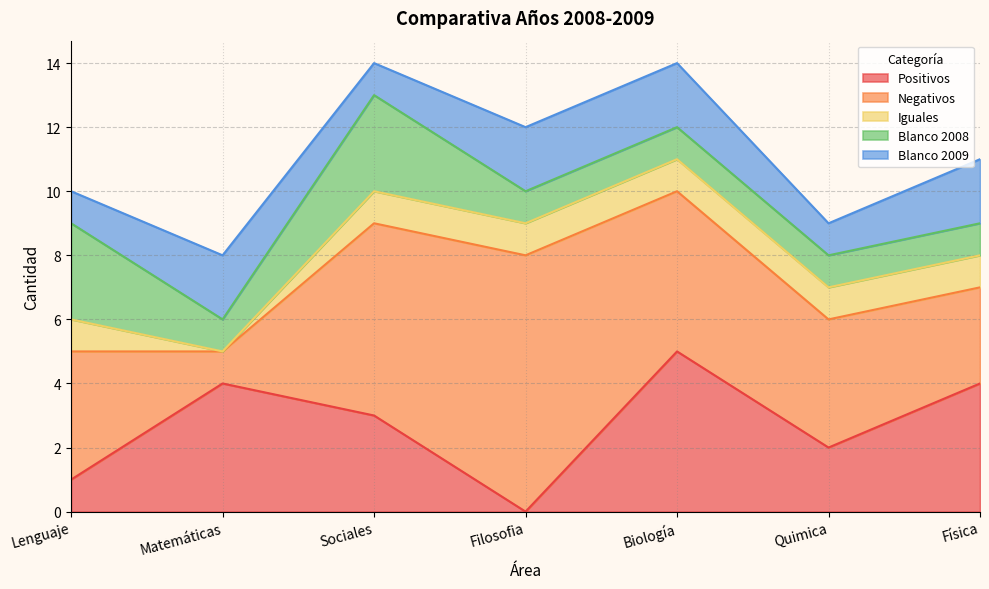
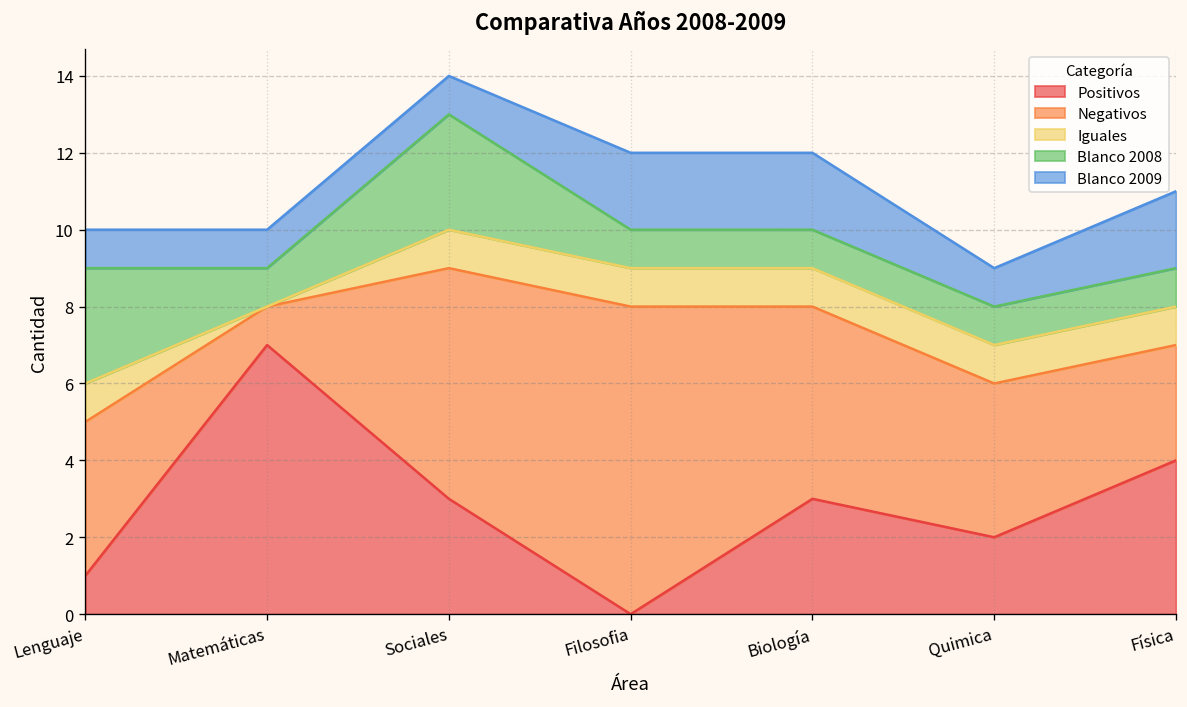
Positivos, Matemáticas: 4 -> 7
Blanco 2009, Matemáticas: 2 -> 1
Positivos, Biología: 5 -> 3
